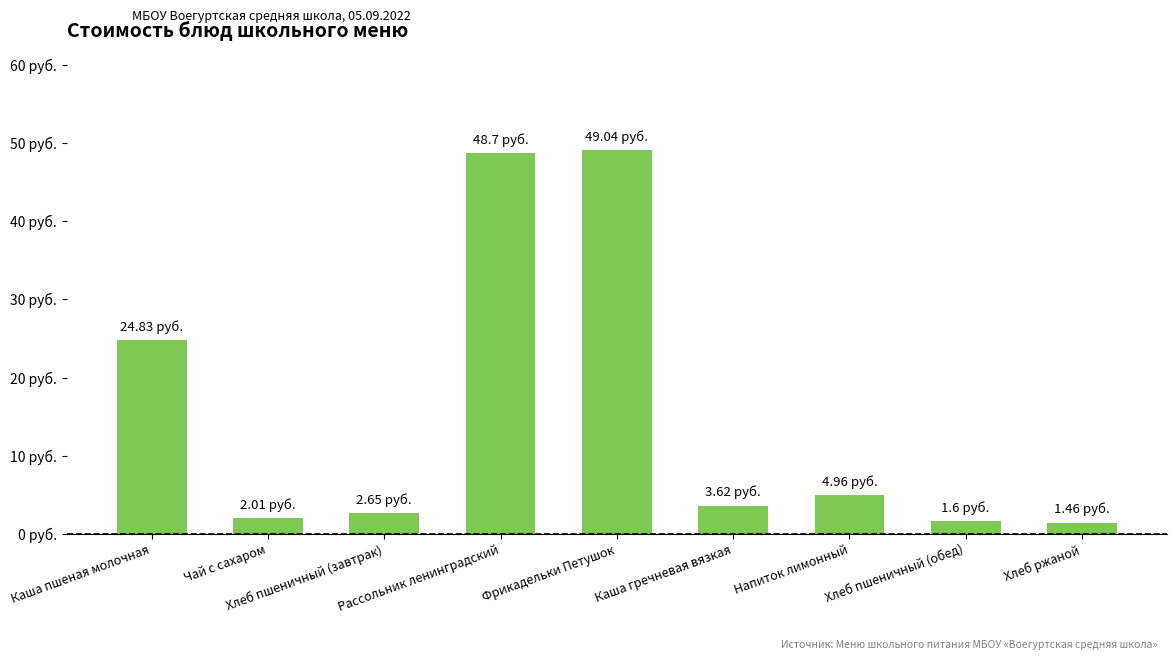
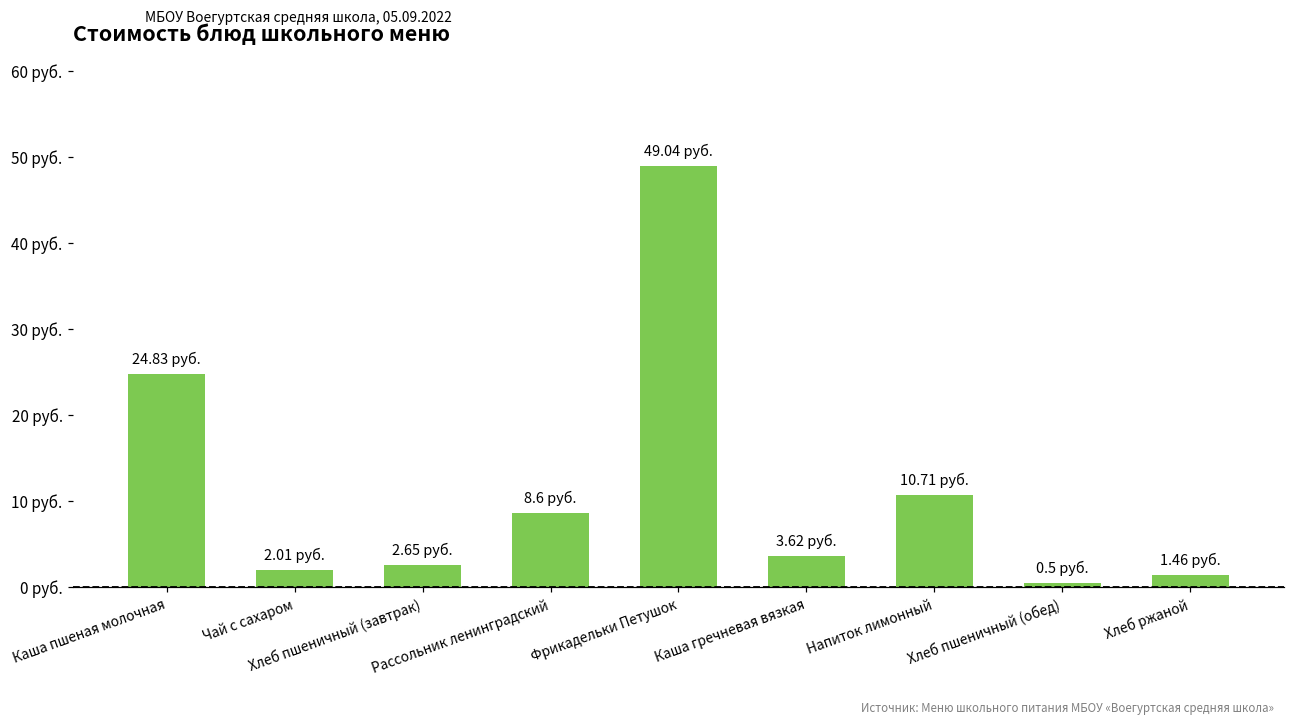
Рассольник ленинградский: 48.7 -> 8.6
Напиток лимонный: 4.96 -> 10.71
Хлеб пшеничный (обед): 1.6 -> 0.5
